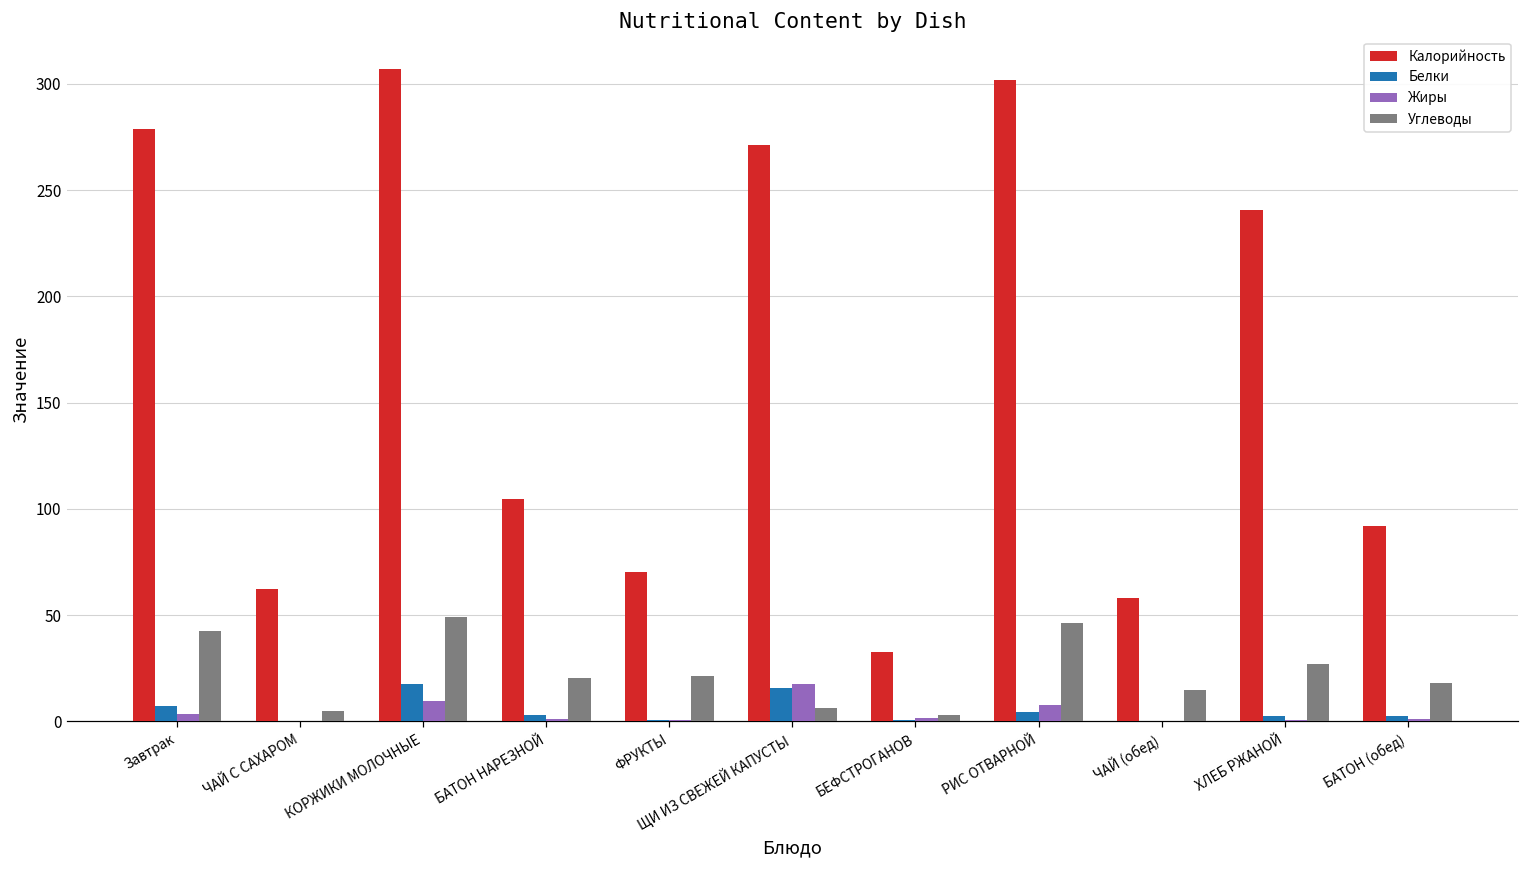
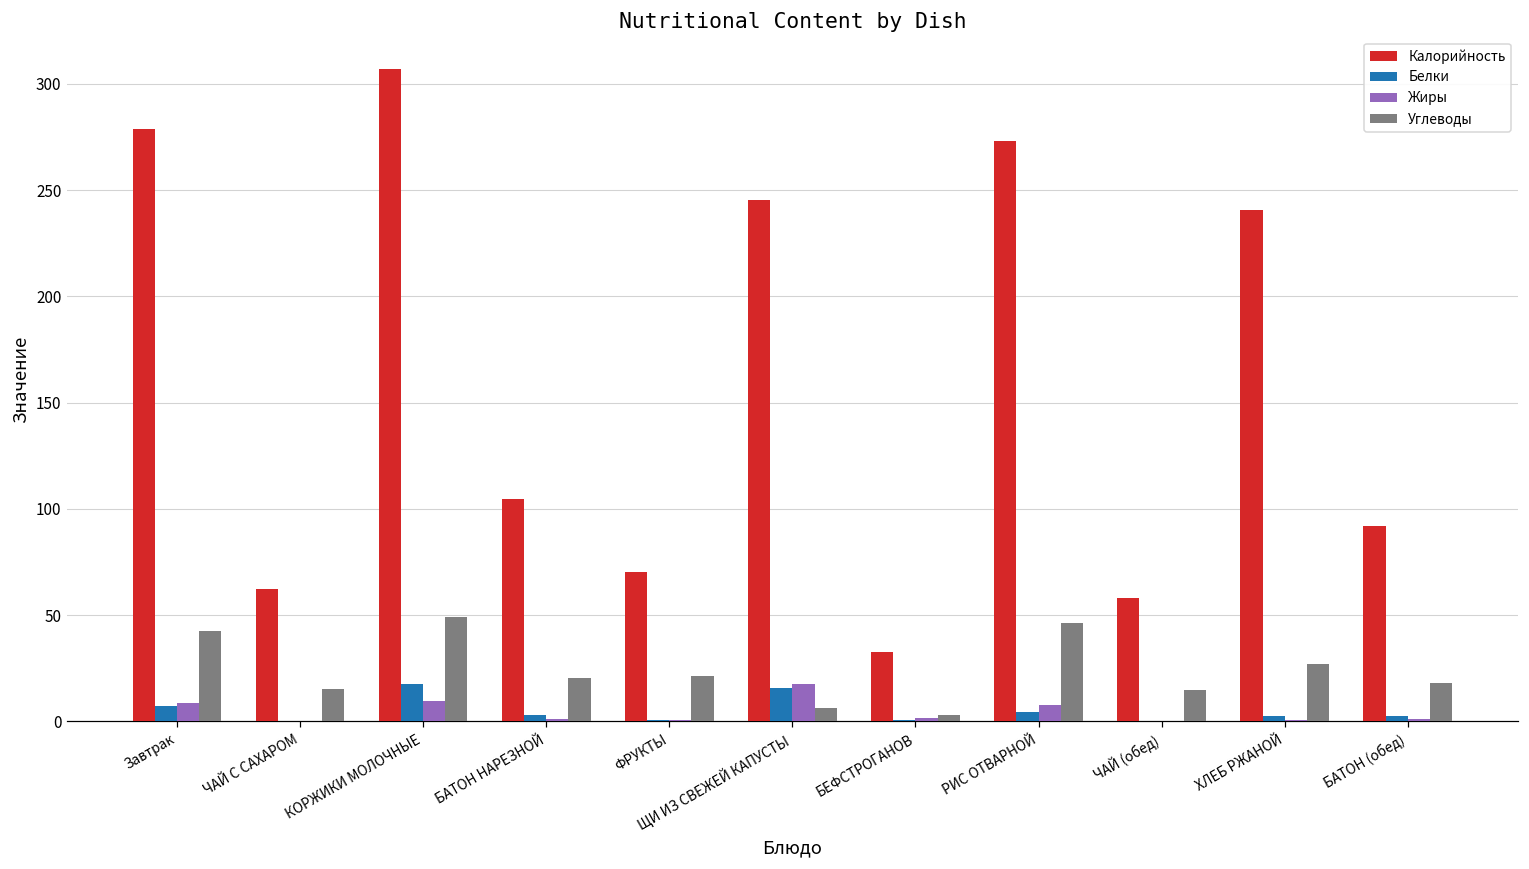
Жиры, Завтрак: 3 -> 9
Углеводы, ЧАЙ С САХАРОМ: 5 -> 15
Калорийность, ЩИ ИЗ СВЕЖЕЙ КАПУСТЫ: 271 -> 246
Калорийность, РИС ОТВАРНОЙ: 302 -> 273
